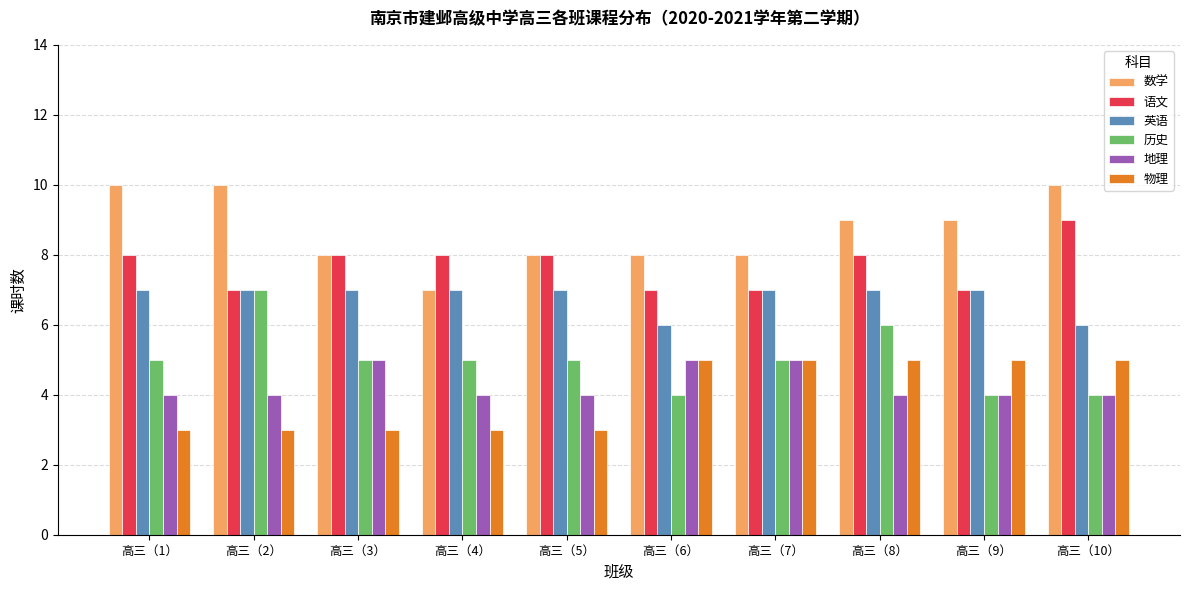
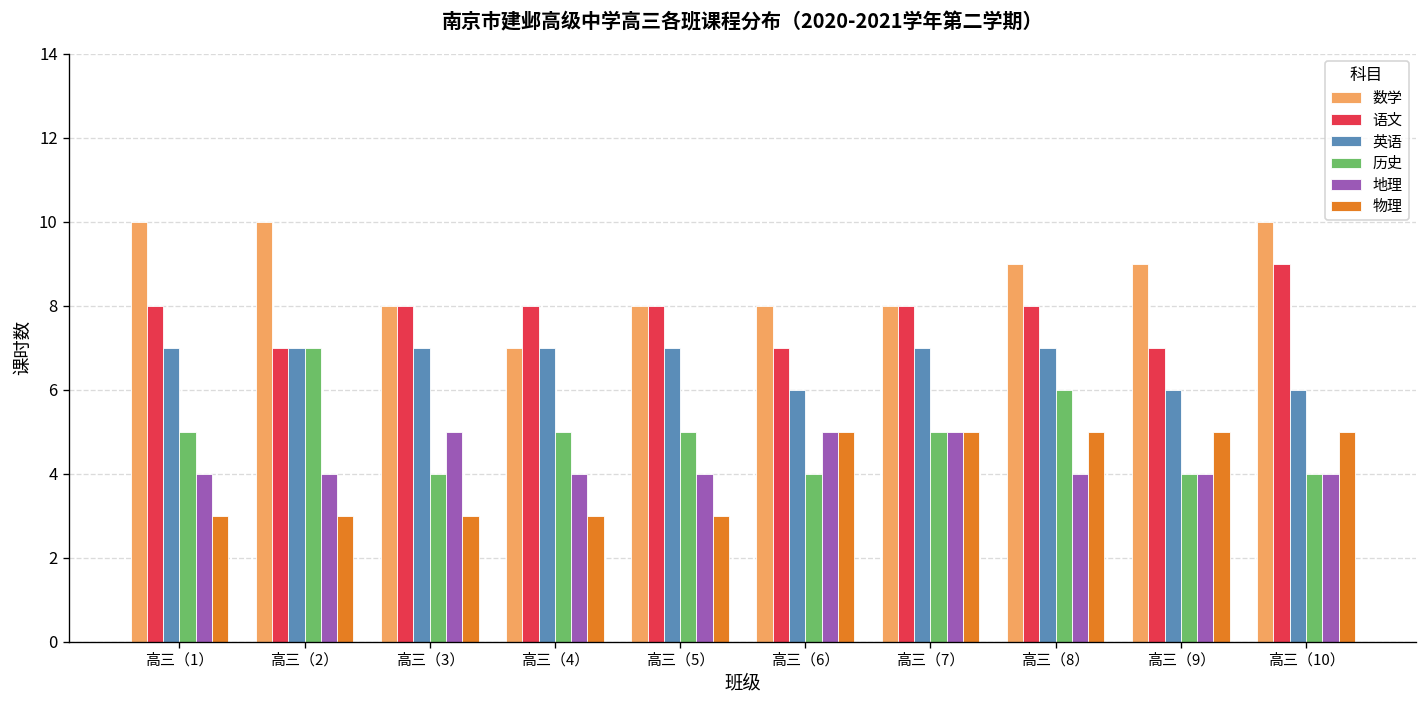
历史, 高三（3）: 5 -> 4
语文, 高三（7）: 7 -> 8
英语, 高三（9）: 7 -> 6
